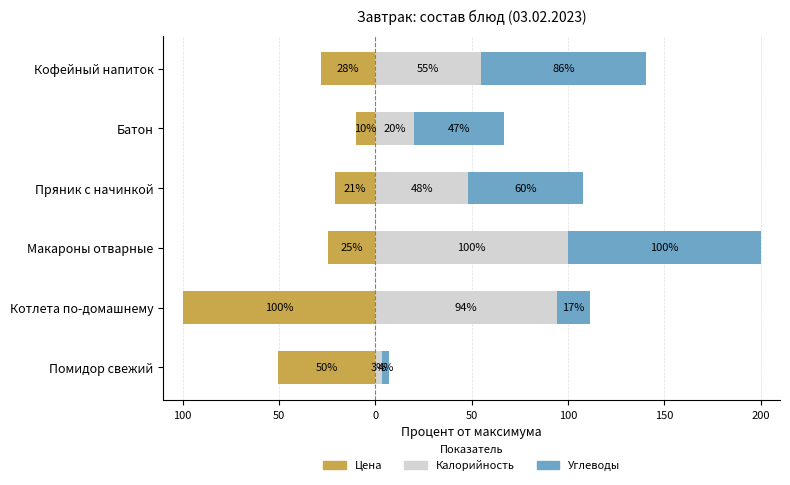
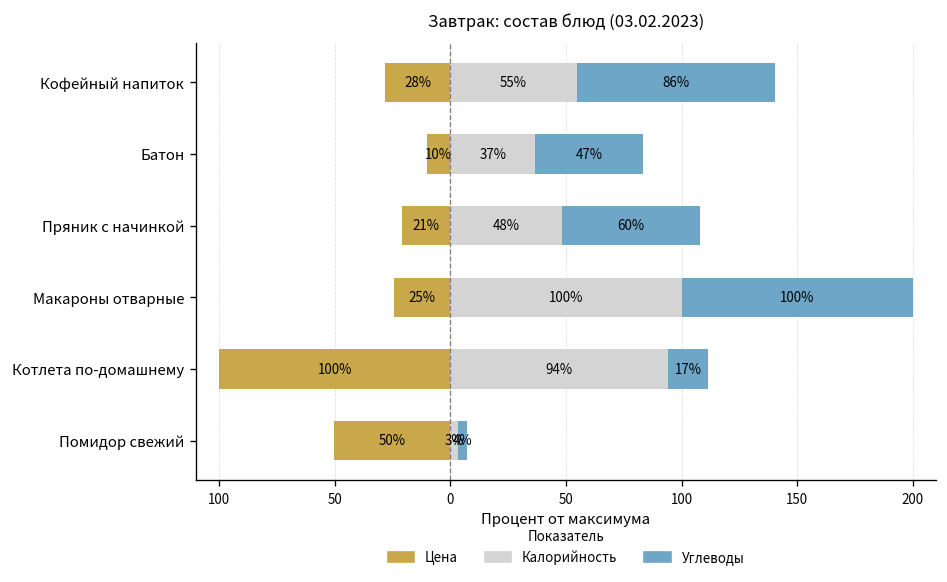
Калорийность, Батон: 20% -> 37%
